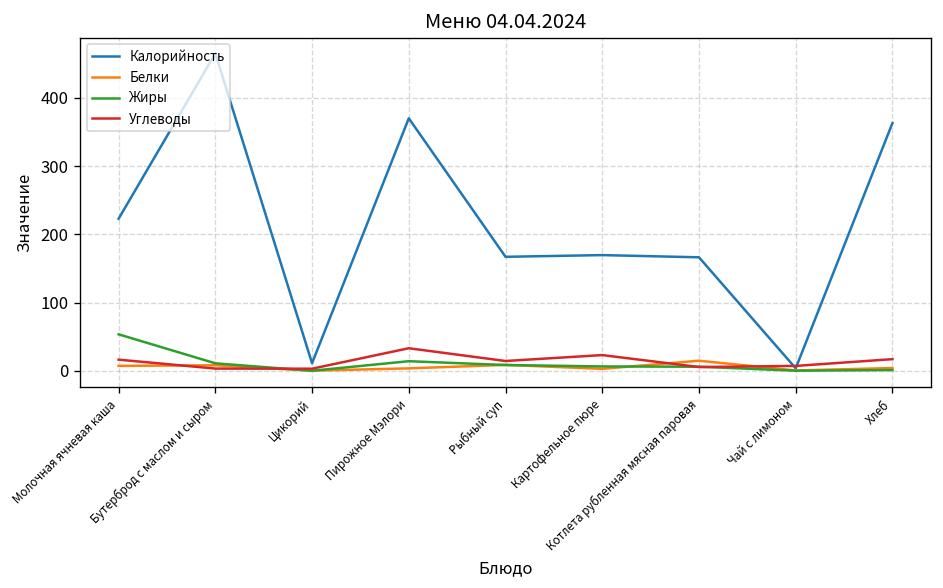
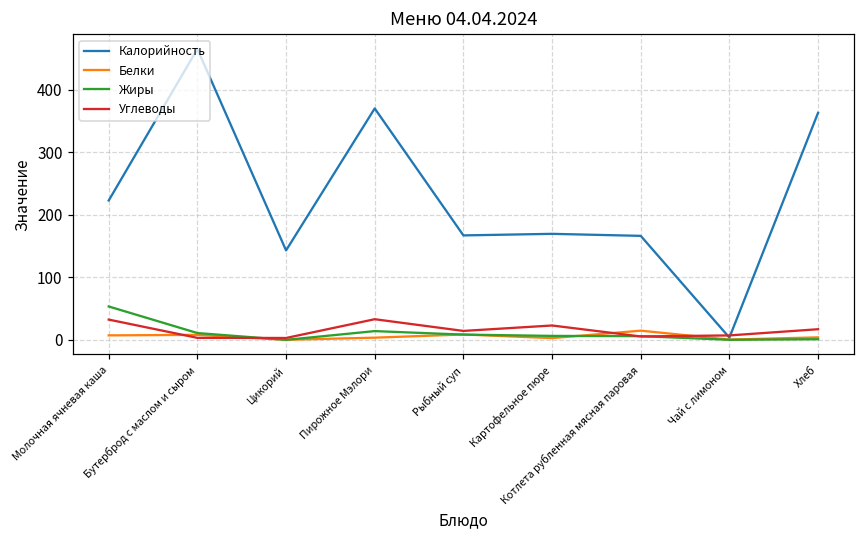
Углеводы, Молочная ячневая каша: 20 -> 30
Калорийность, Цикорий: 10 -> 140
